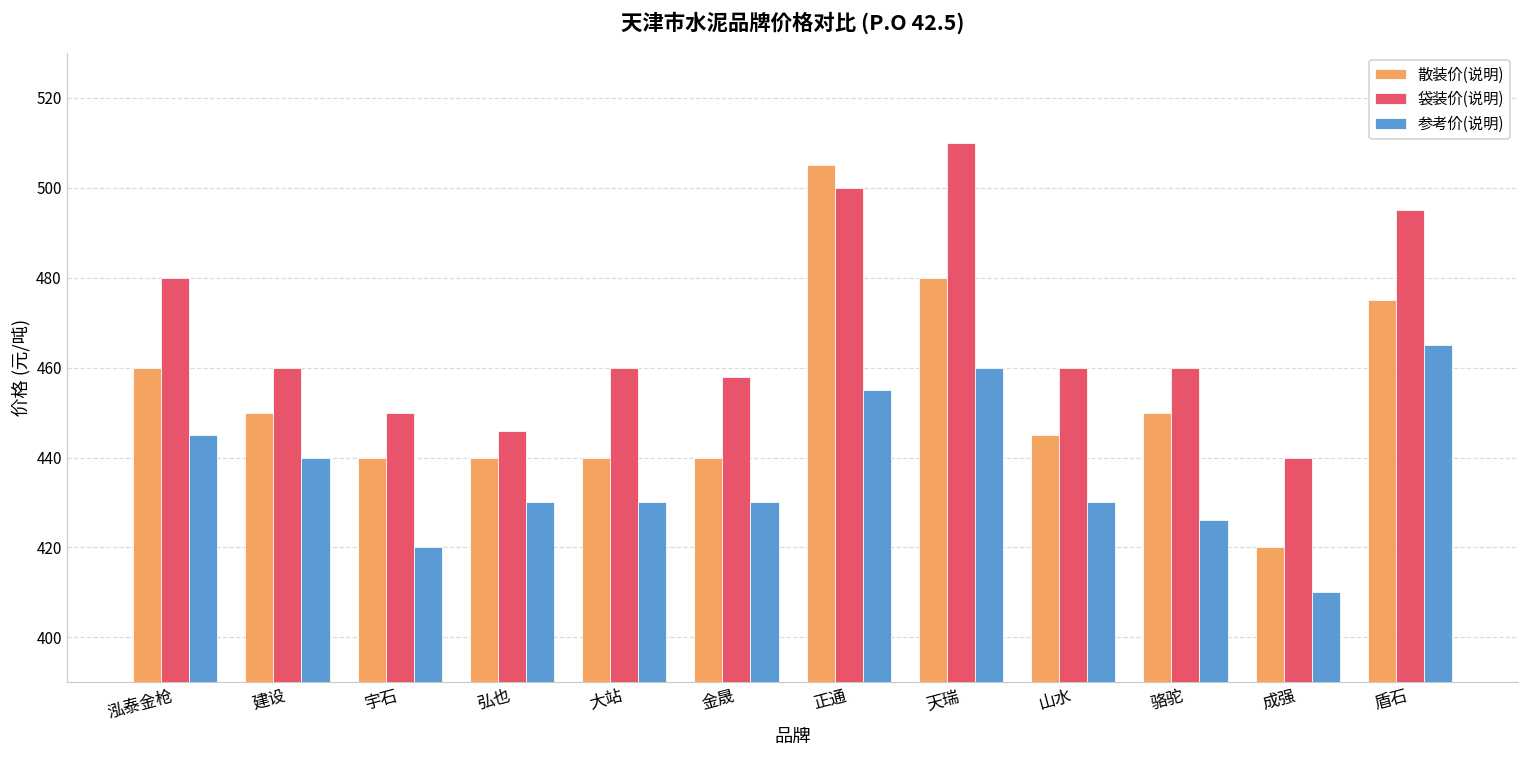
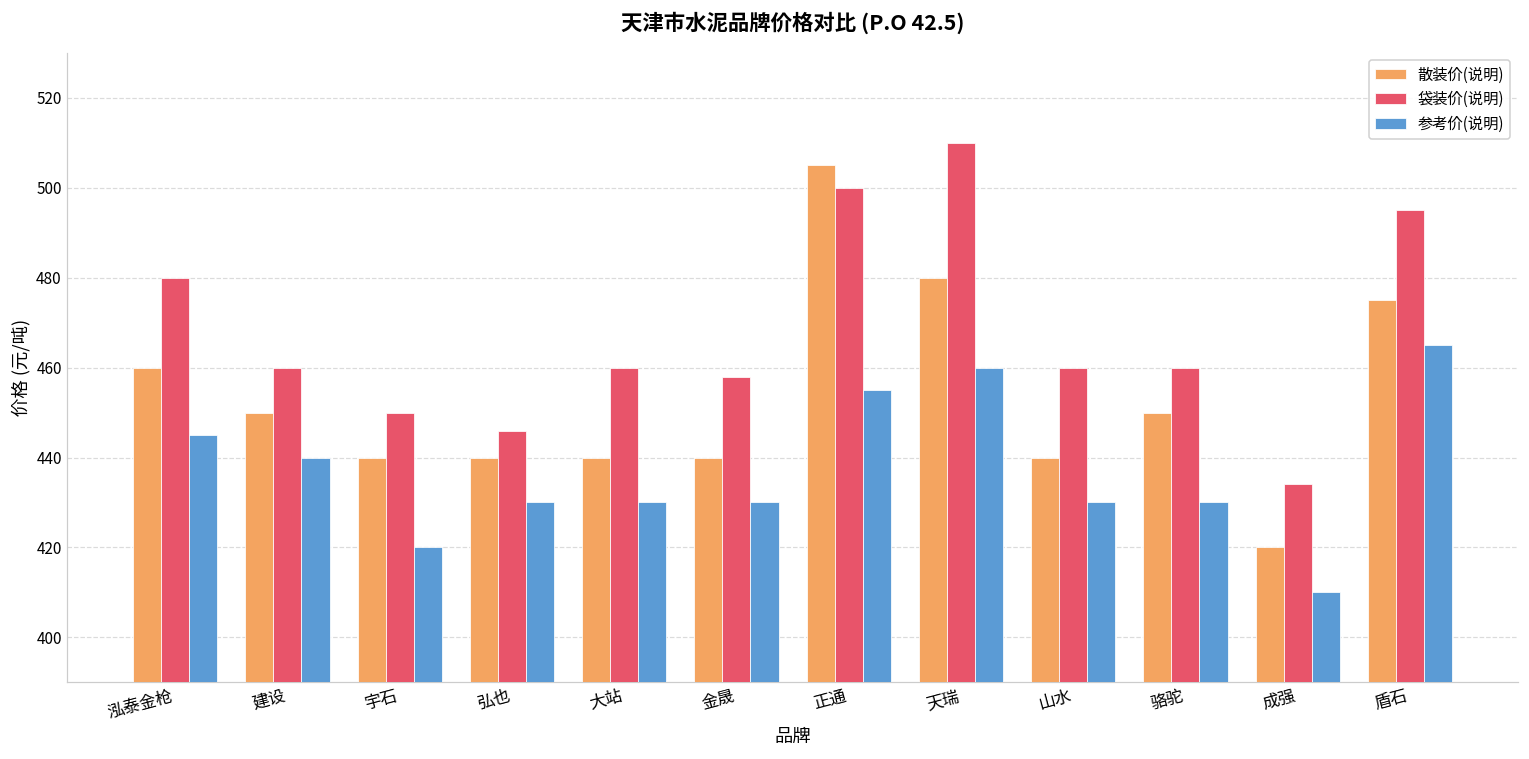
散装价(说明), 山水: 445 -> 440
参考价(说明), 骆驼: 426 -> 430
袋装价(说明), 成强: 440 -> 434
